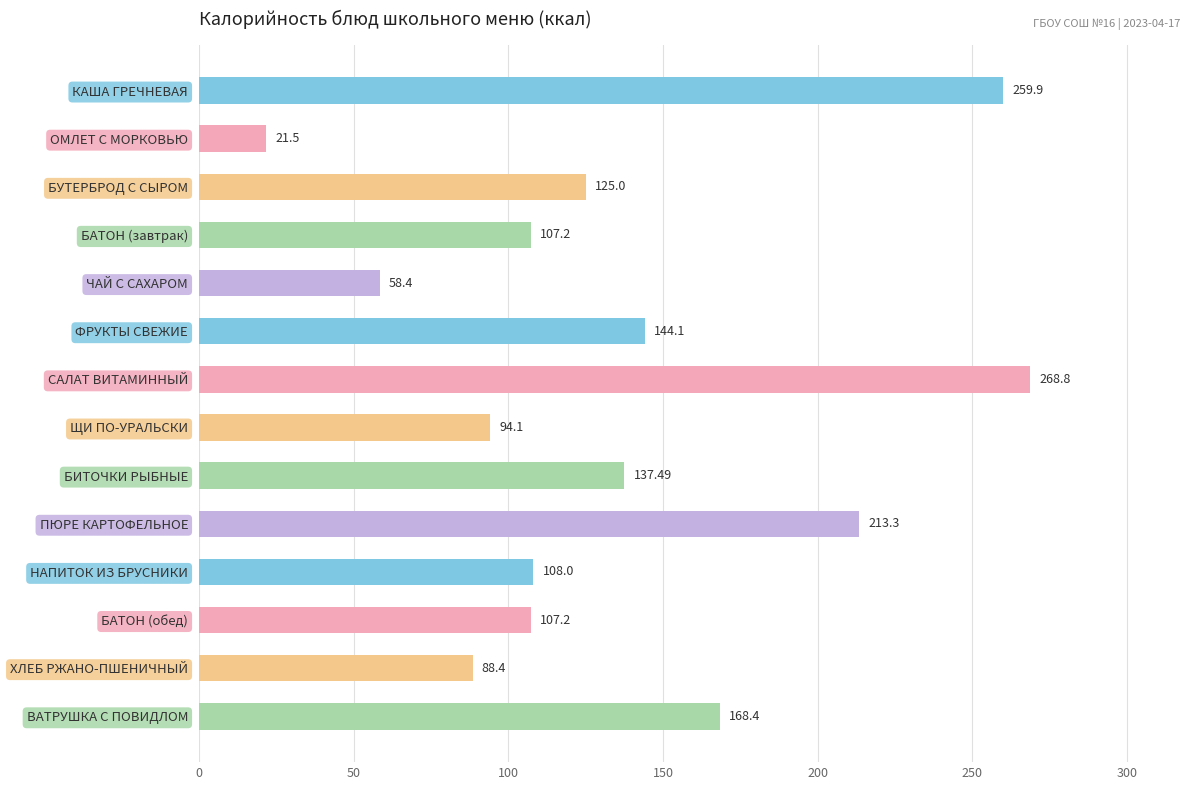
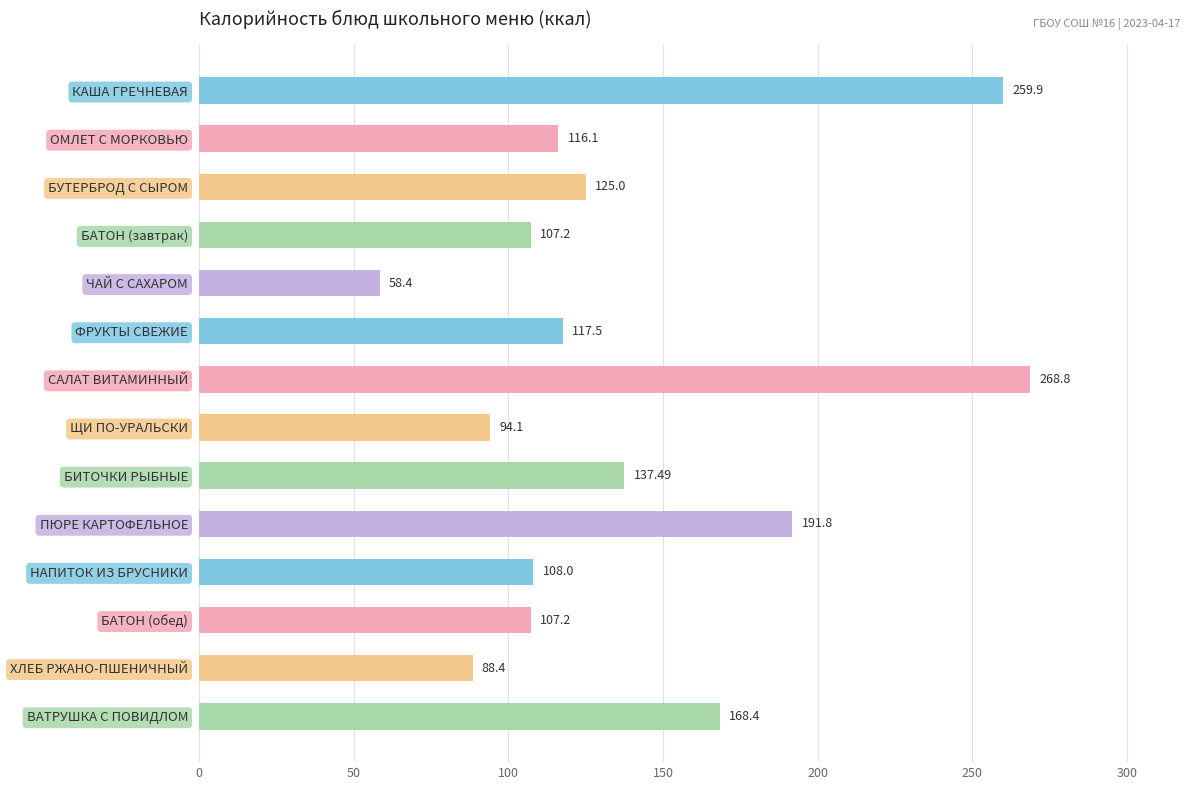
ОМЛЕТ С МОРКОВЬЮ: 21.5 -> 116.1
ФРУКТЫ СВЕЖИЕ: 144.1 -> 117.5
ПЮРЕ КАРТОФЕЛЬНОЕ: 213.3 -> 191.8
